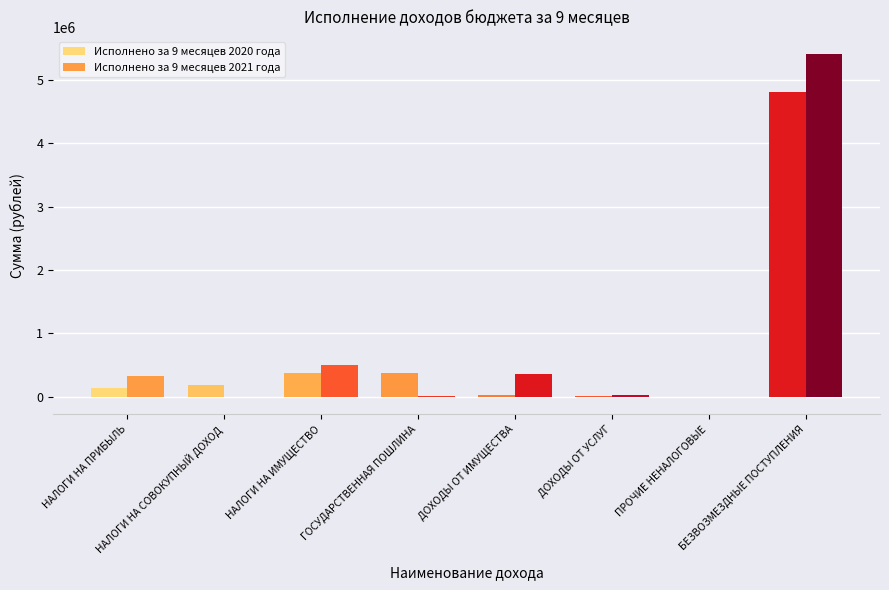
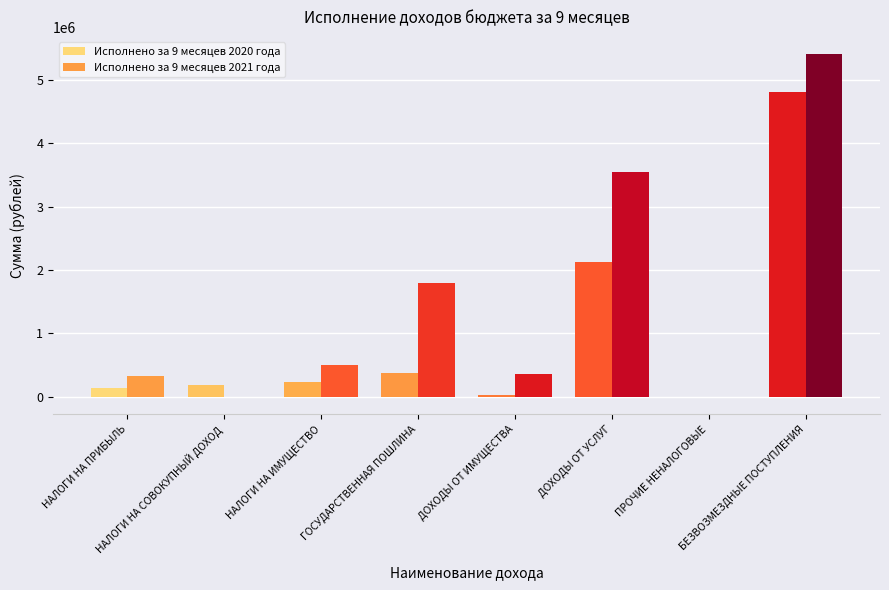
Исполнено за 9 месяцев 2020 года, НАЛОГИ НА ИМУЩЕСТВО: 400000 -> 200000
Исполнено за 9 месяцев 2021 года, ГОСУДАРСТВЕННАЯ ПОШЛИНА: 0 -> 1800000
Исполнено за 9 месяцев 2020 года, ДОХОДЫ ОТ УСЛУГ: 0 -> 2100000
Исполнено за 9 месяцев 2021 года, ДОХОДЫ ОТ УСЛУГ: 0 -> 3500000
